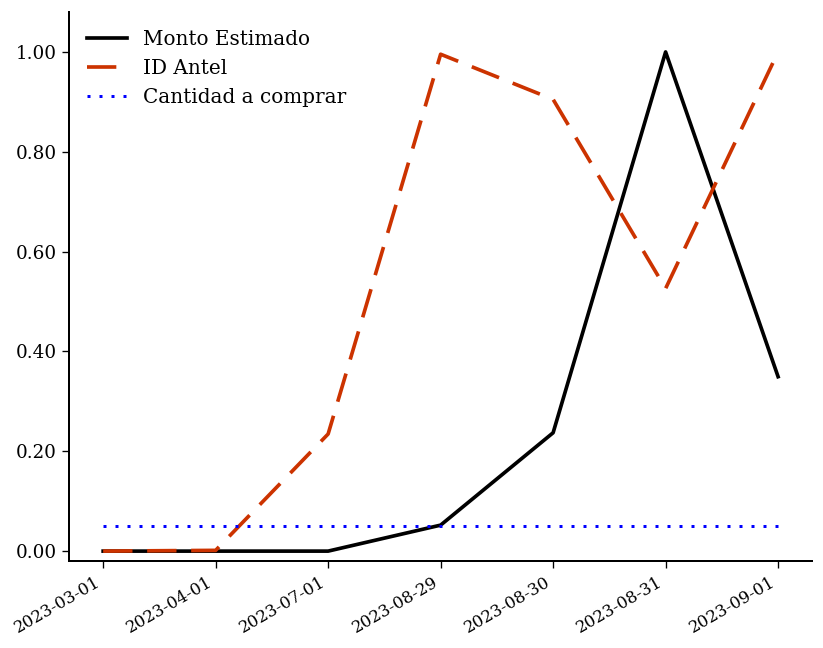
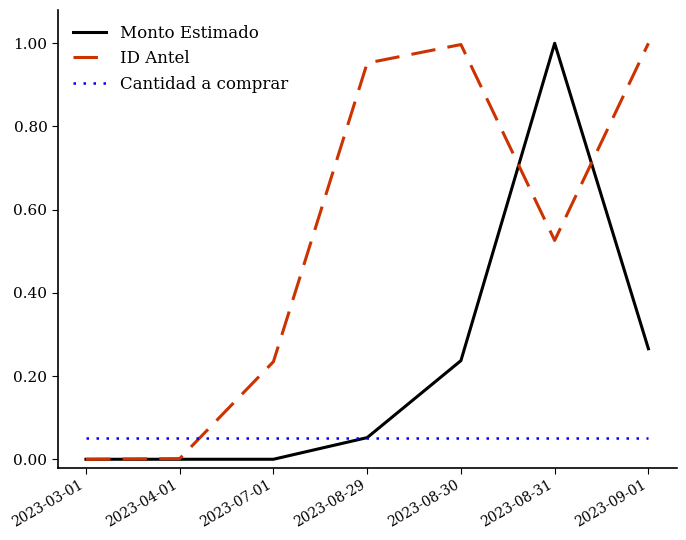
ID Antel, 2023-08-29: 1.00 -> 0.95
ID Antel, 2023-08-30: 0.90 -> 1.00
Monto Estimado, 2023-09-01: 0.35 -> 0.27
